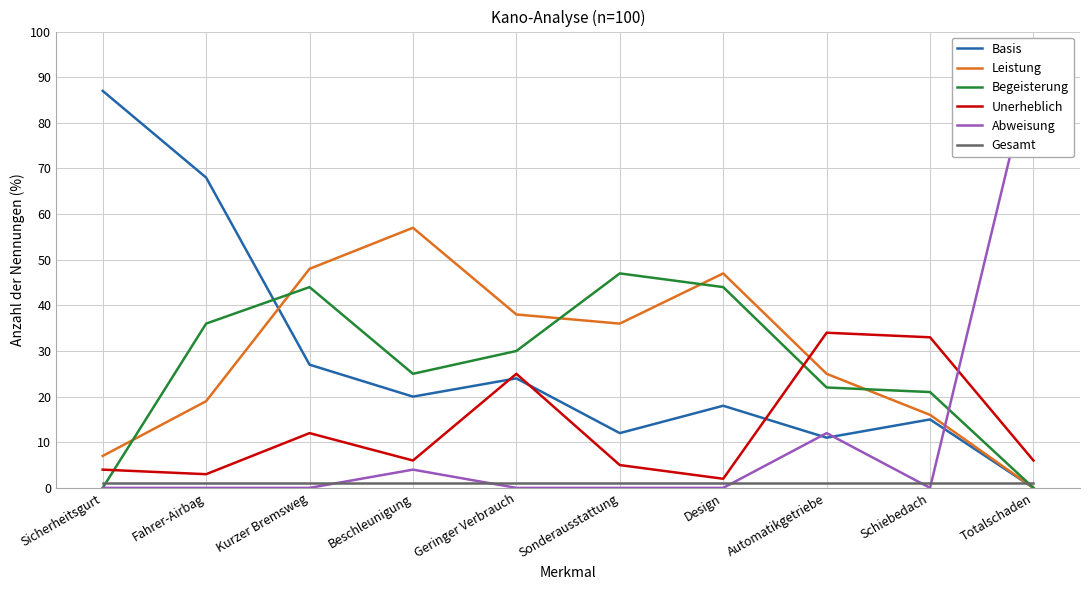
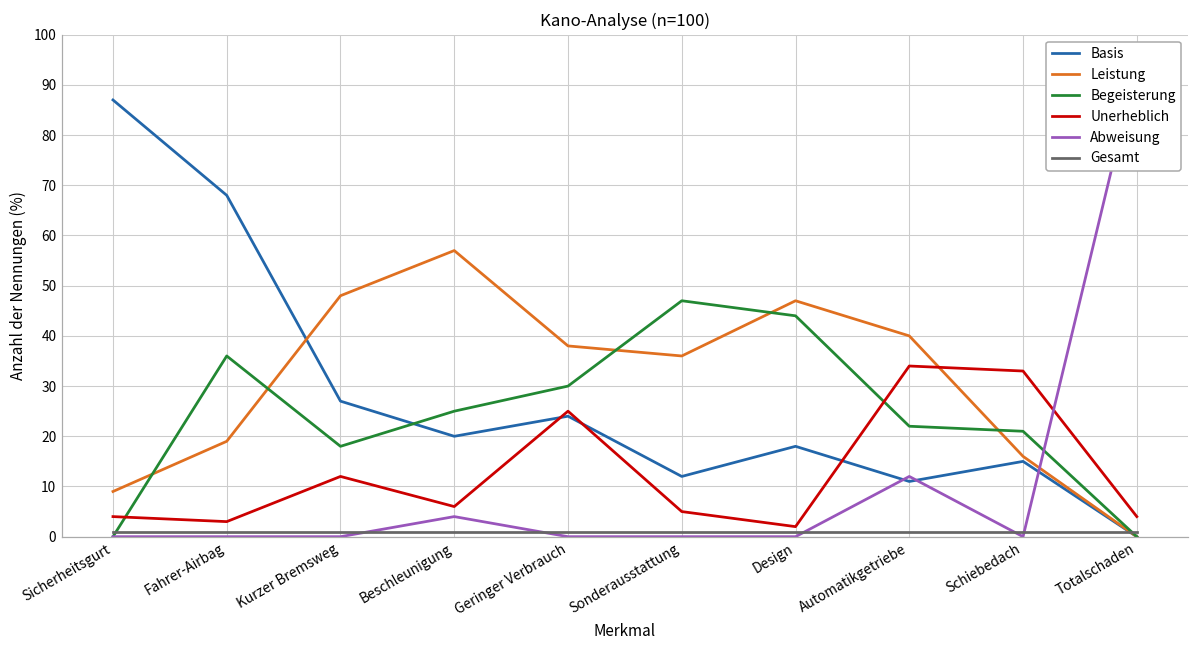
Leistung, Sicherheitsgurt: 7 -> 9
Begeisterung, Kurzer Bremsweg: 44 -> 18
Leistung, Automatikgetriebe: 25 -> 40
Unerheblich, Totalschaden: 6 -> 4
